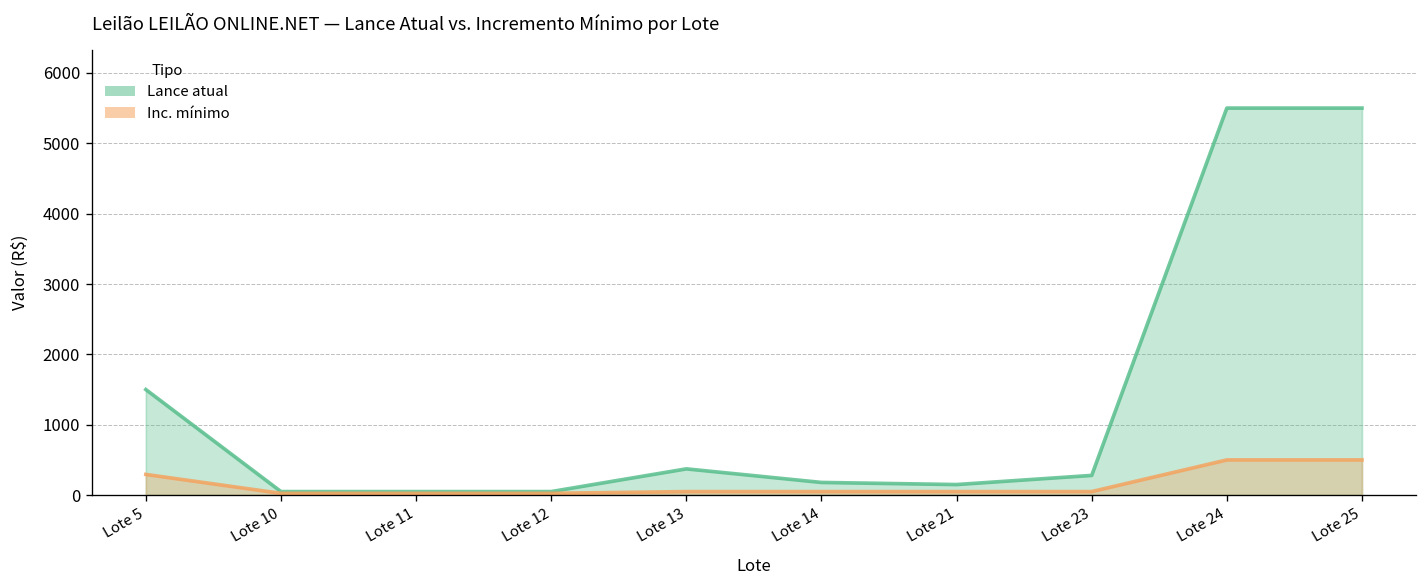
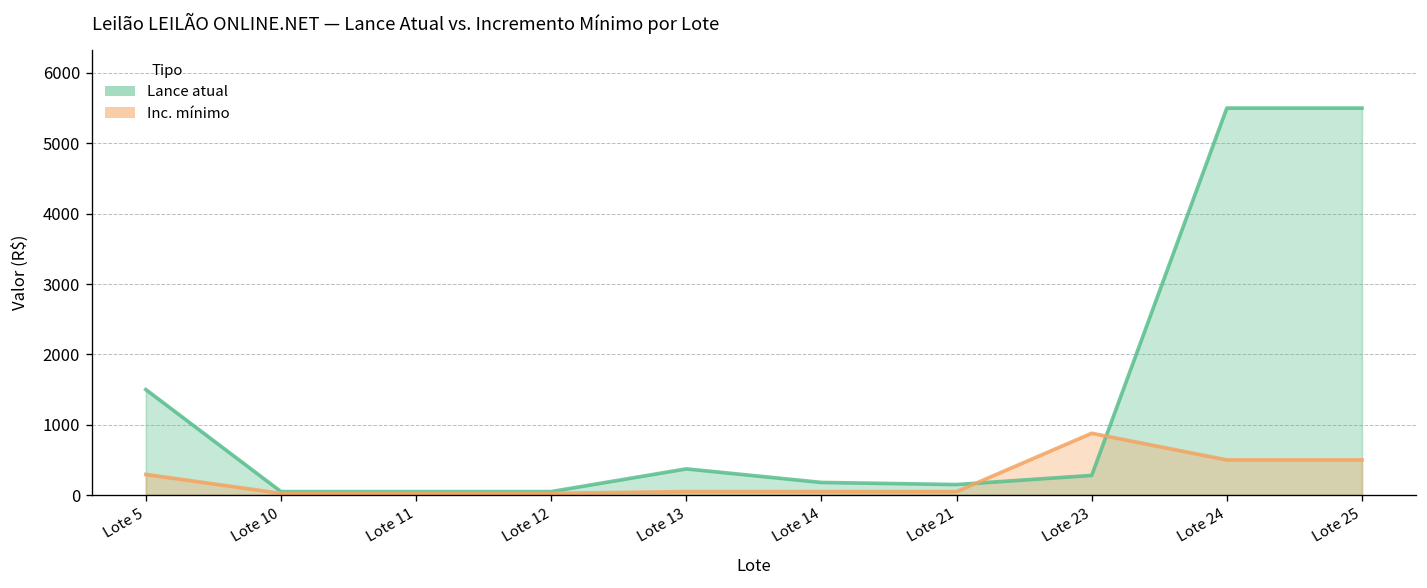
Inc. mínimo, Lote 23: 100 -> 900
